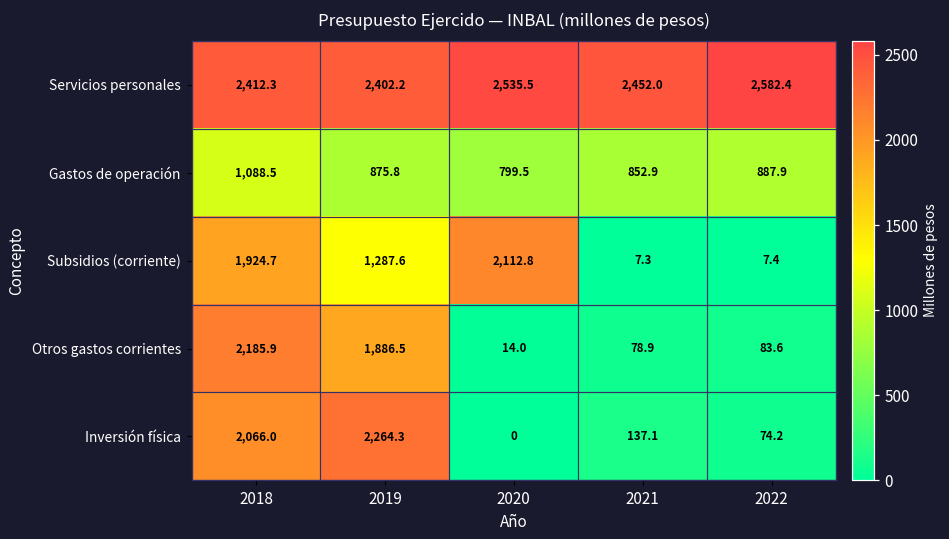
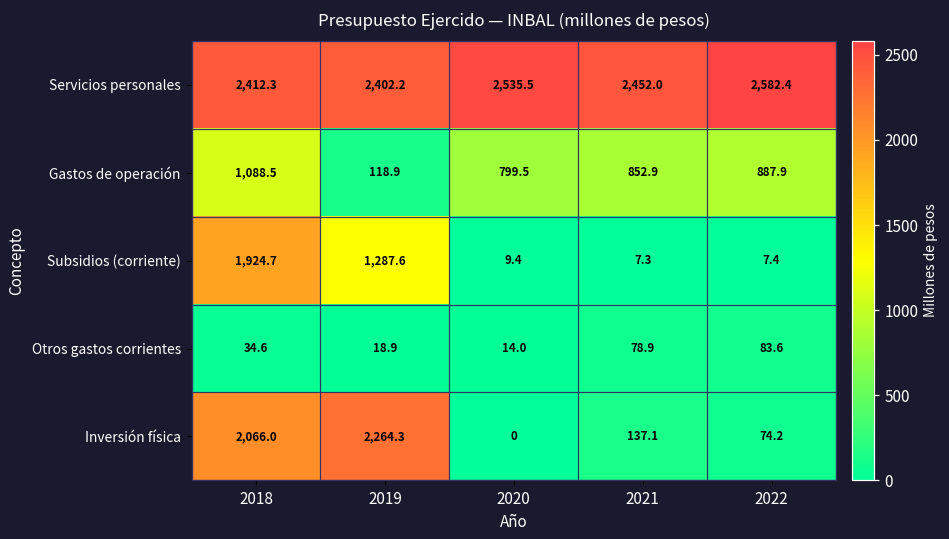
Gastos de operación, 2019: 875.8 -> 118.9
Subsidios (corriente), 2020: 2,112.8 -> 9.4
Otros gastos corrientes, 2018: 2,185.9 -> 34.6
Otros gastos corrientes, 2019: 1,886.5 -> 18.9
